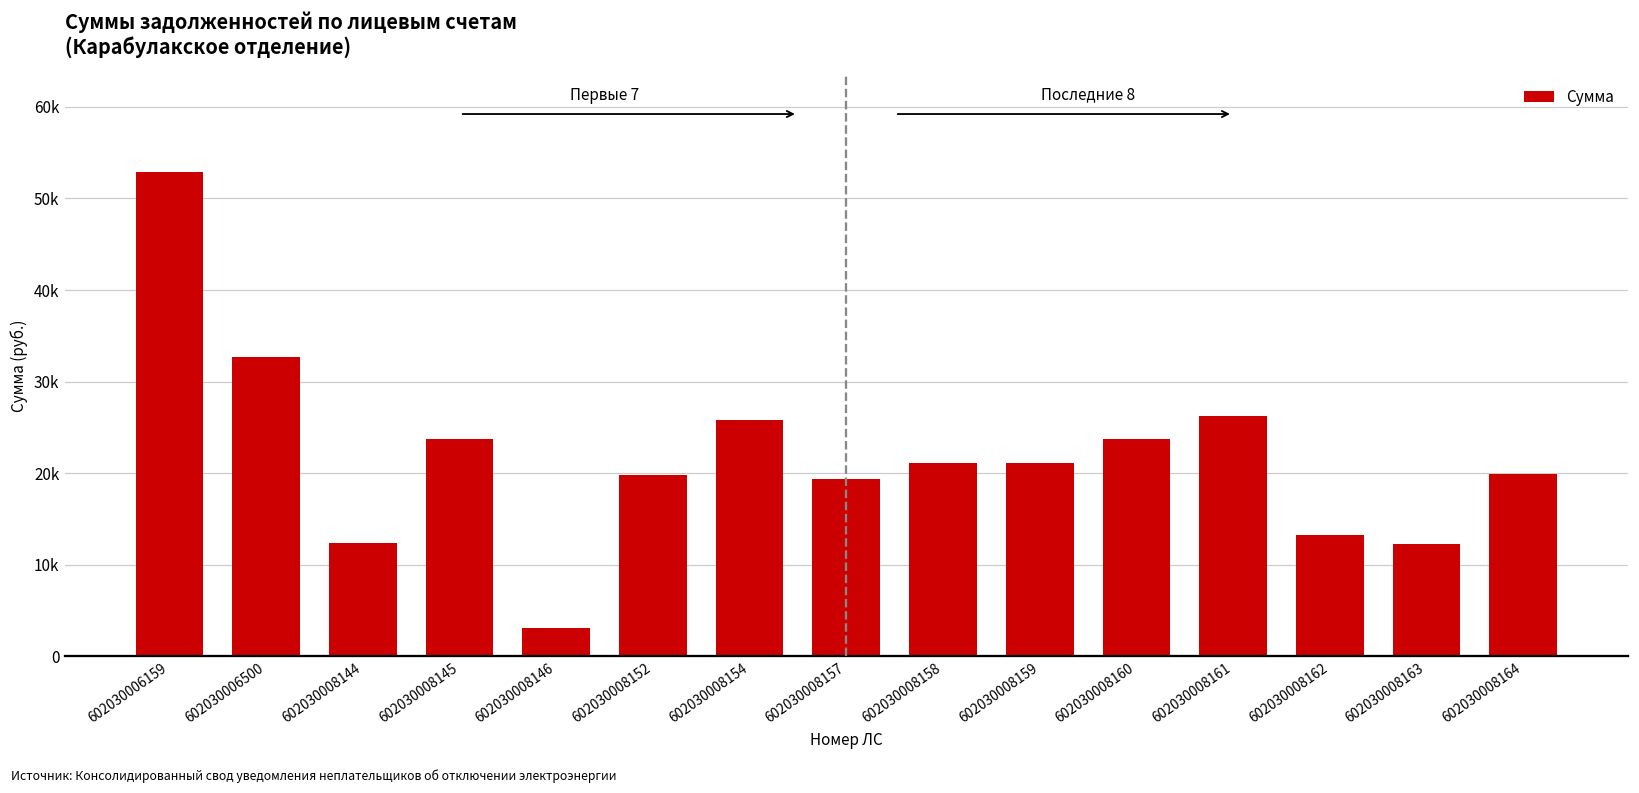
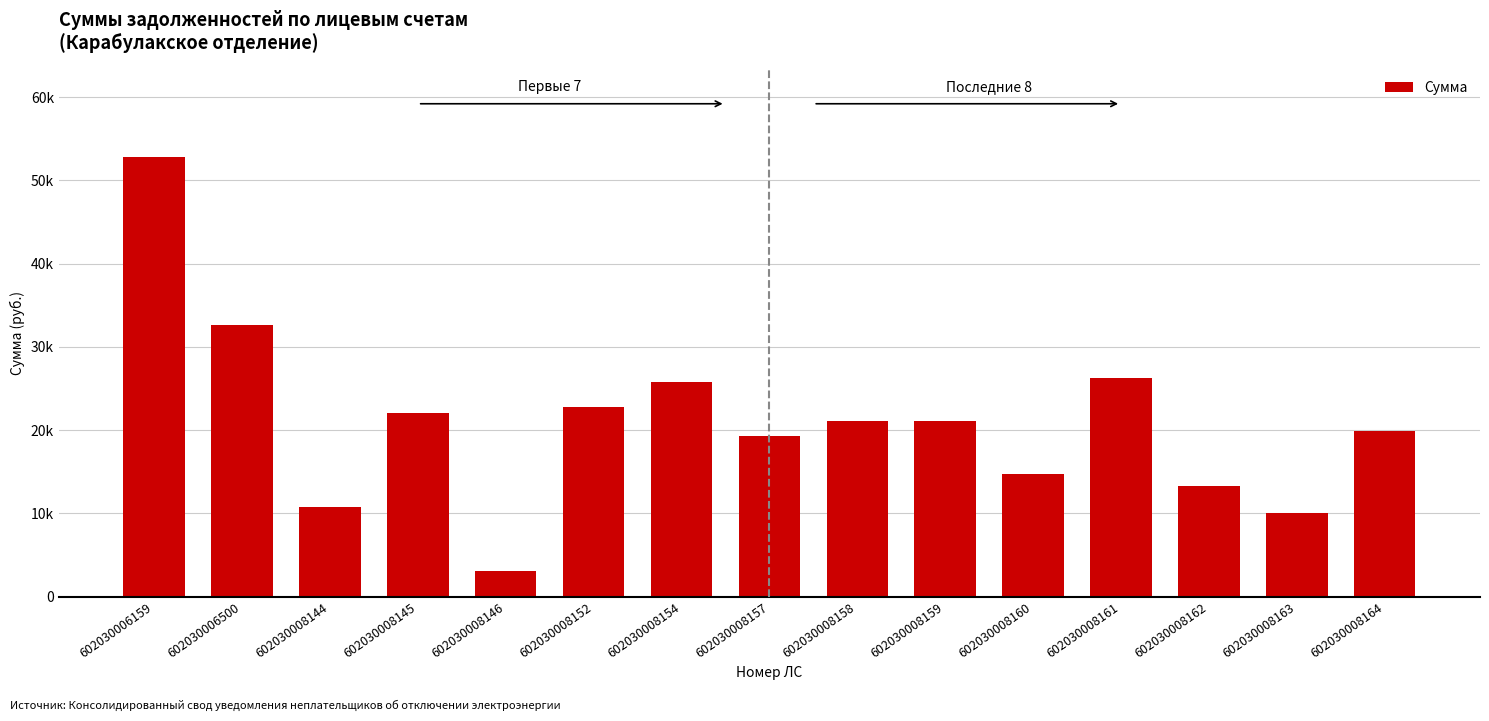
602030008144: 12000 -> 11000
602030008145: 24000 -> 22000
602030008152: 20000 -> 23000
602030008160: 24000 -> 15000
602030008163: 12000 -> 10000
